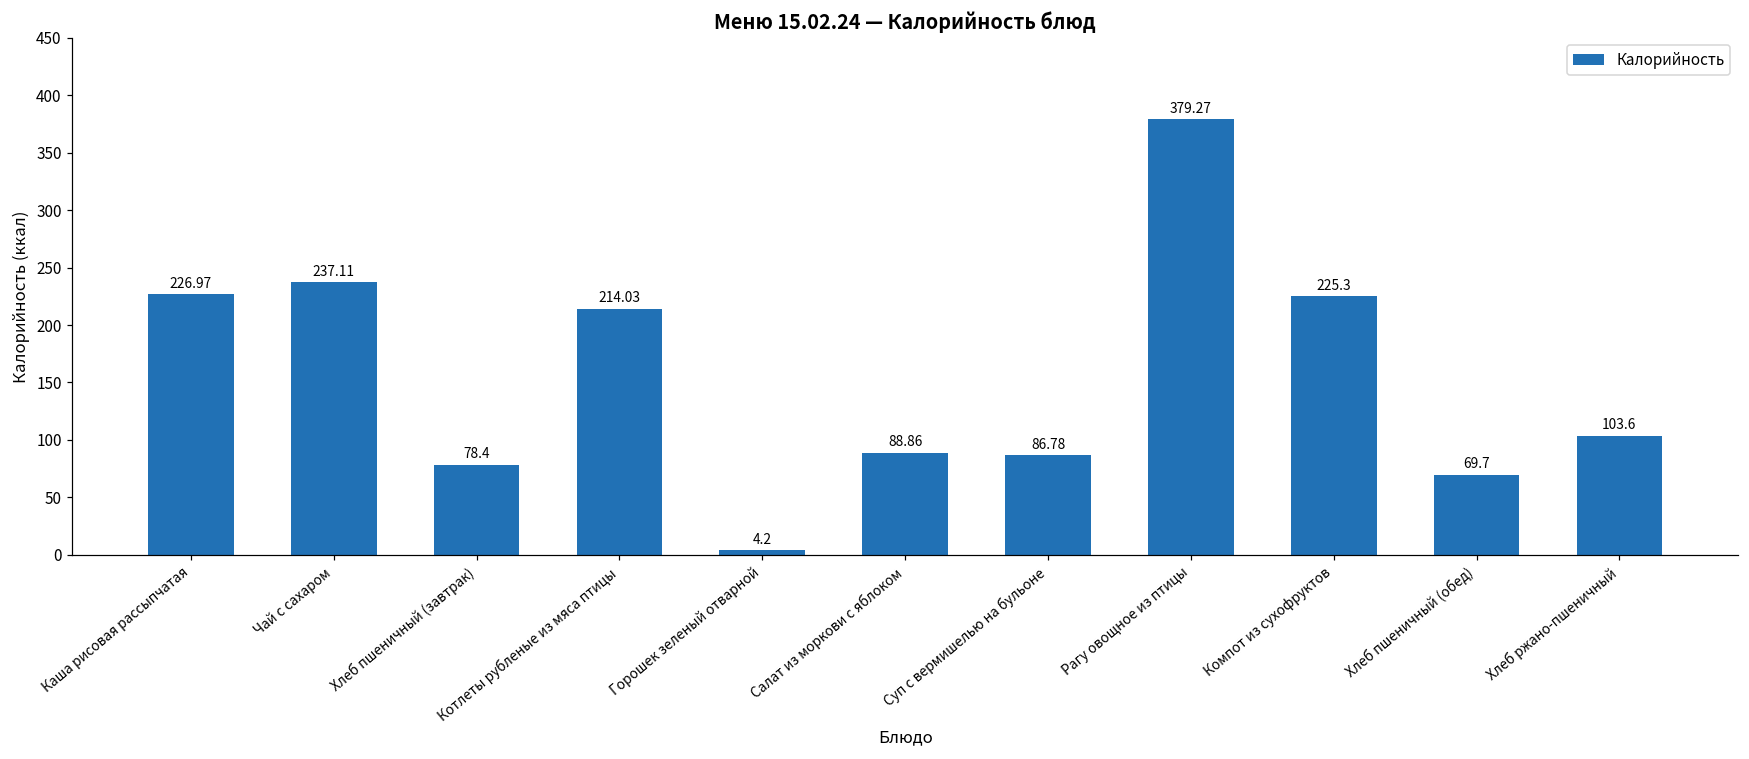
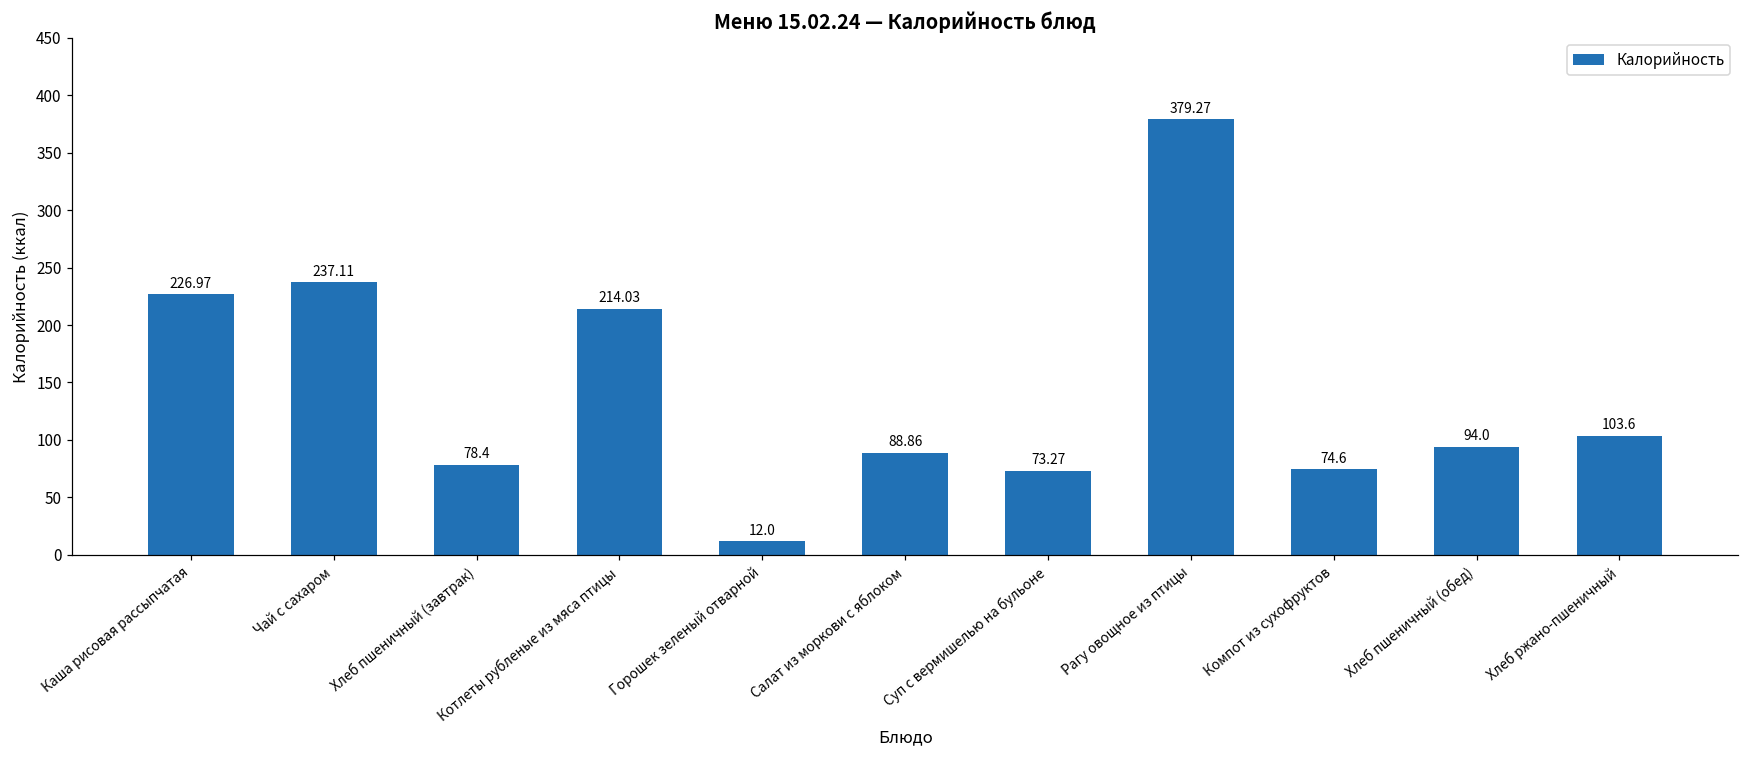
Горошек зеленый отварной: 4.2 -> 12.0
Суп с вермишелью на бульоне: 86.78 -> 73.27
Компот из сухофруктов: 225.3 -> 74.6
Хлеб пшеничный (обед): 69.7 -> 94.0
